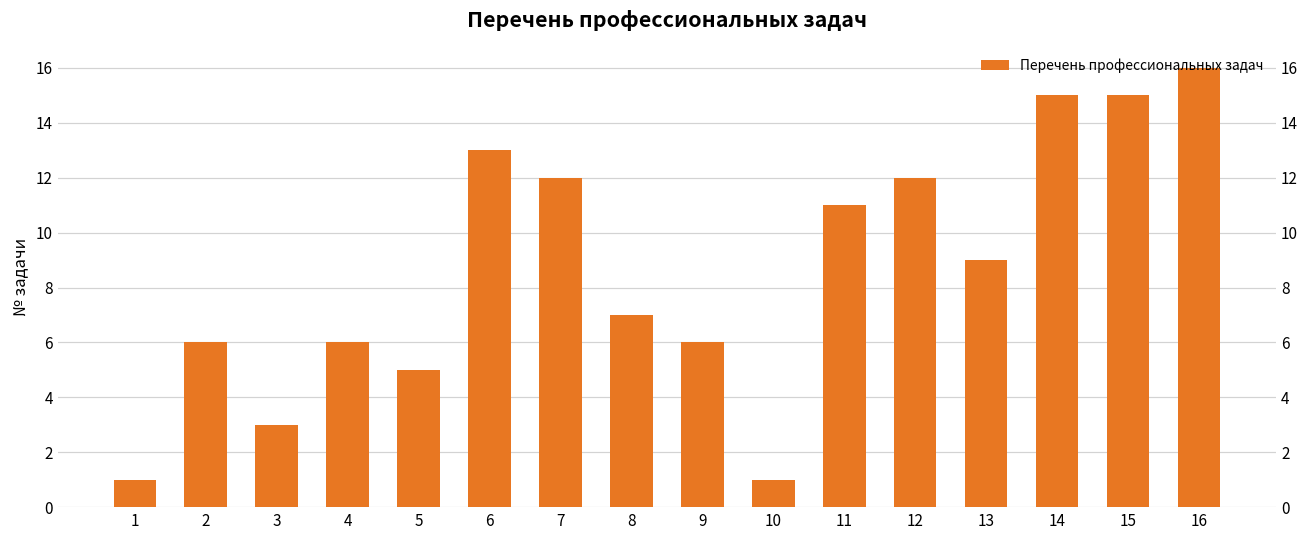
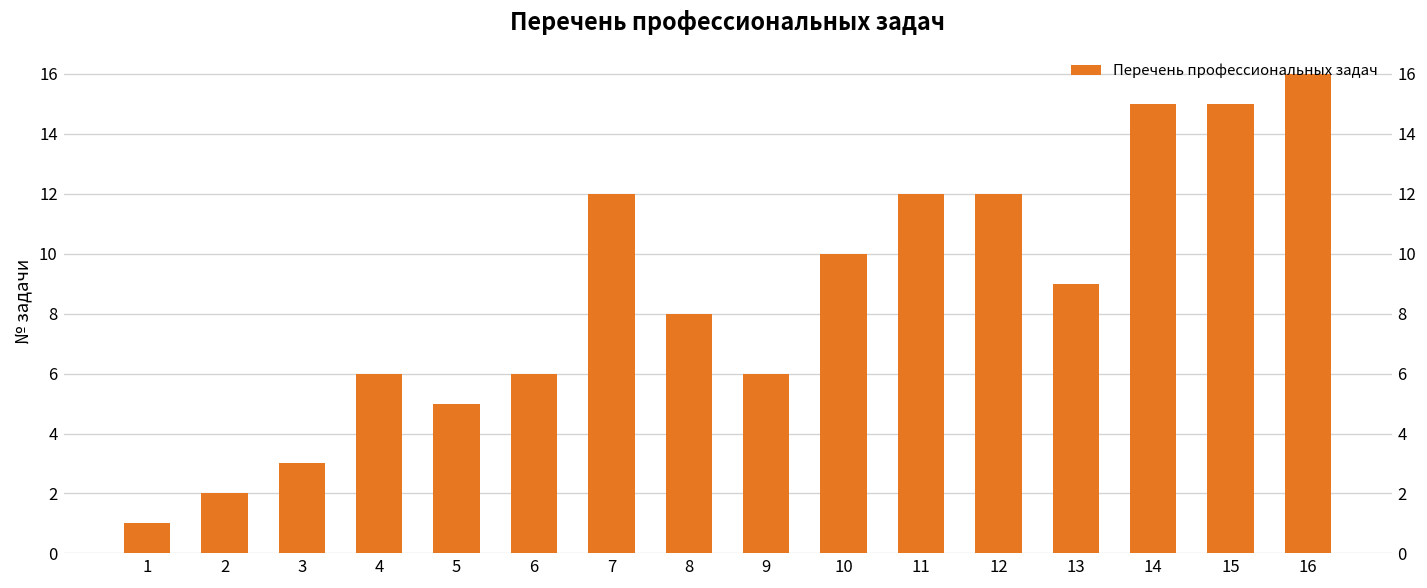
2: 6 -> 2
6: 13 -> 6
8: 7 -> 8
10: 1 -> 10
11: 11 -> 12
